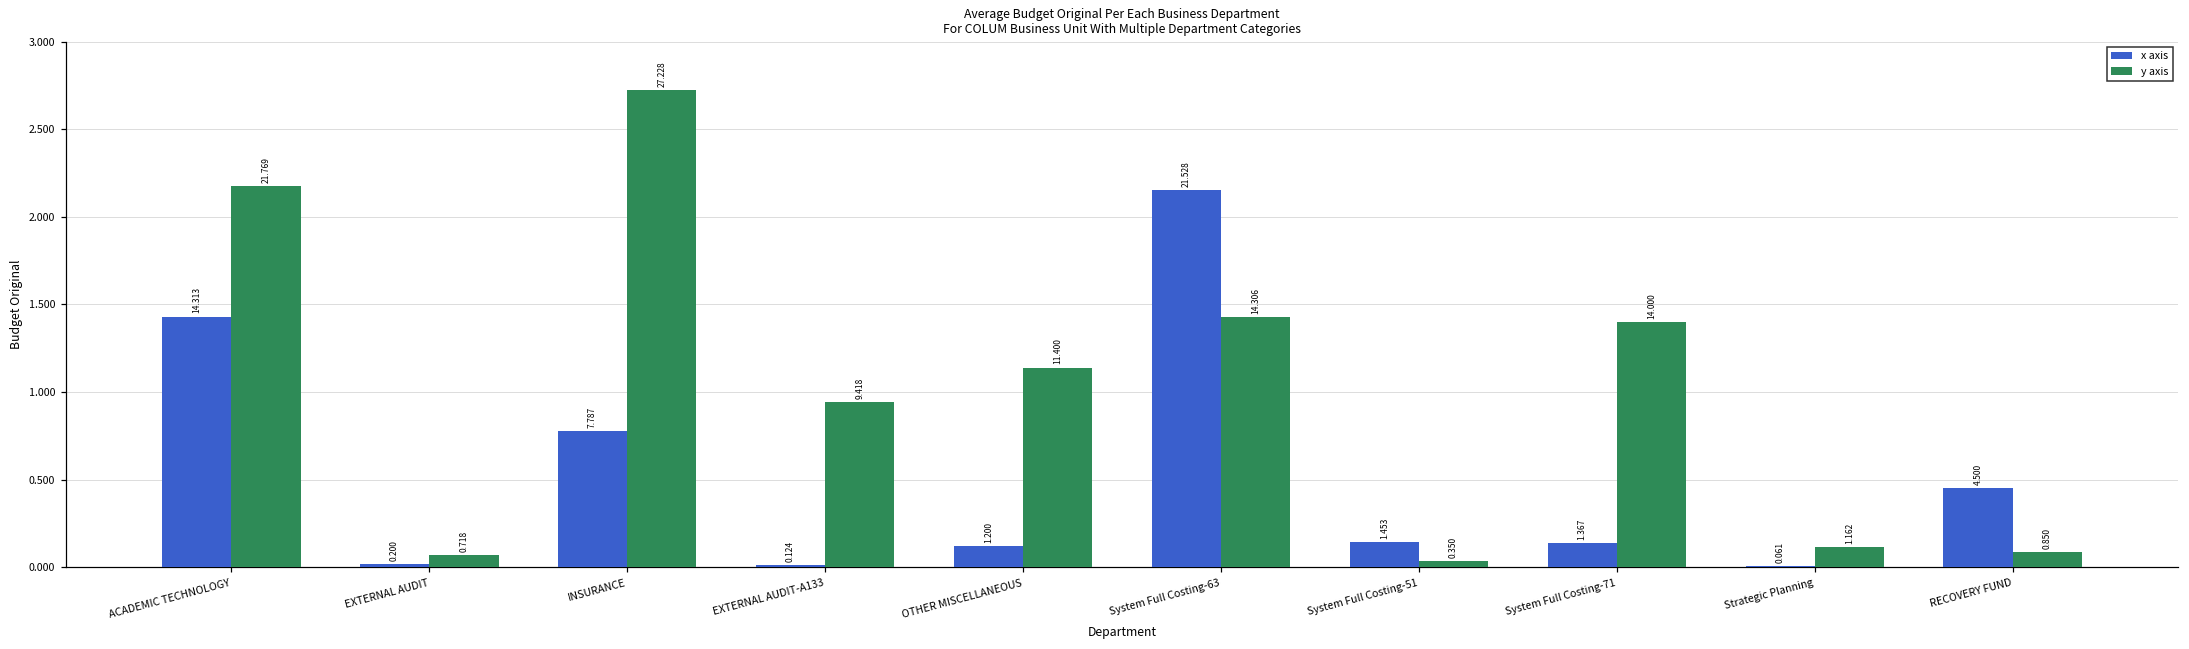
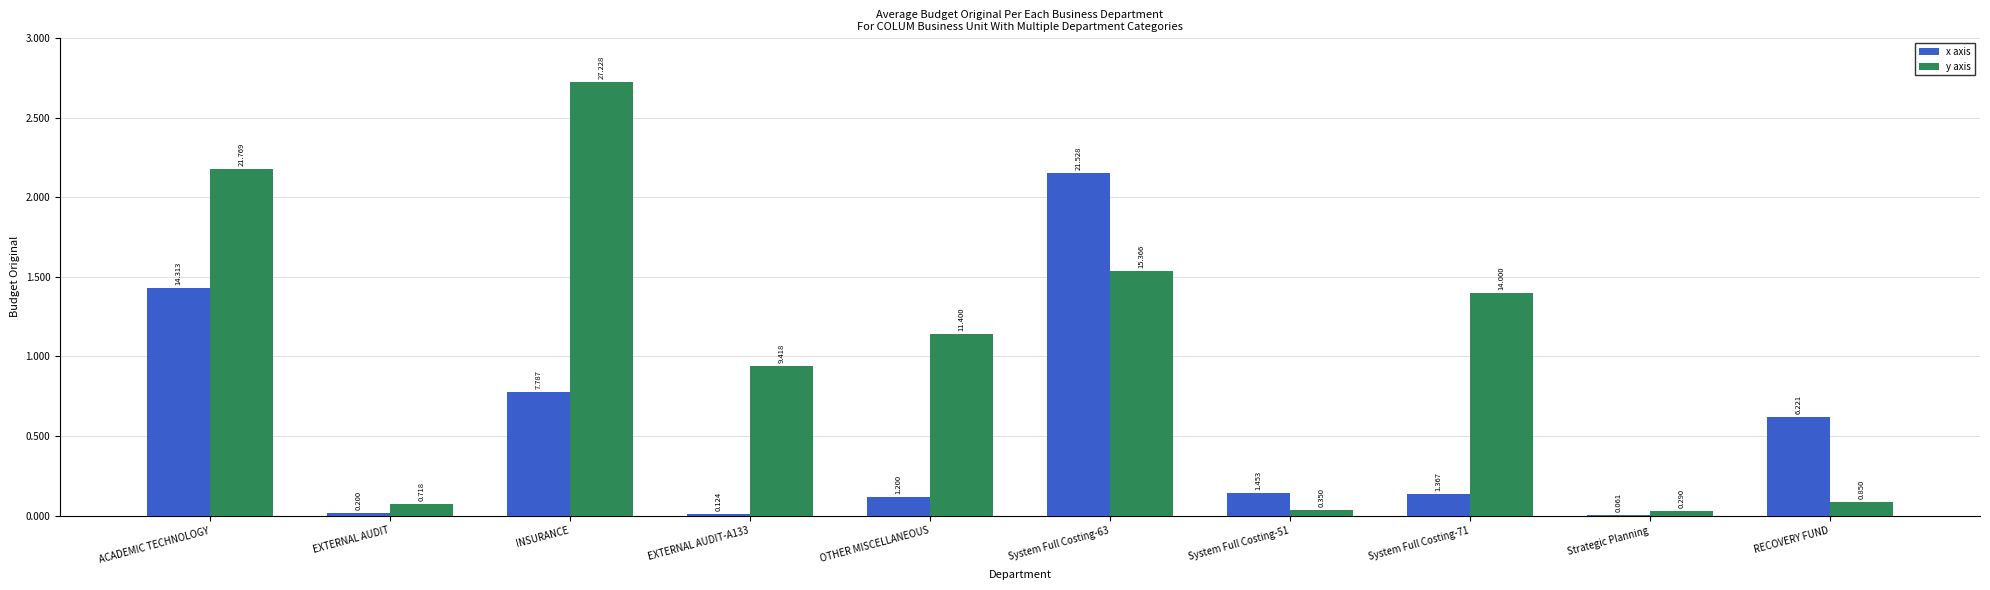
y axis, System Full Costing-63: 14.306 -> 15.366
y axis, Strategic Planning: 1.162 -> 0.290
x axis, RECOVERY FUND: 4.500 -> 6.221
